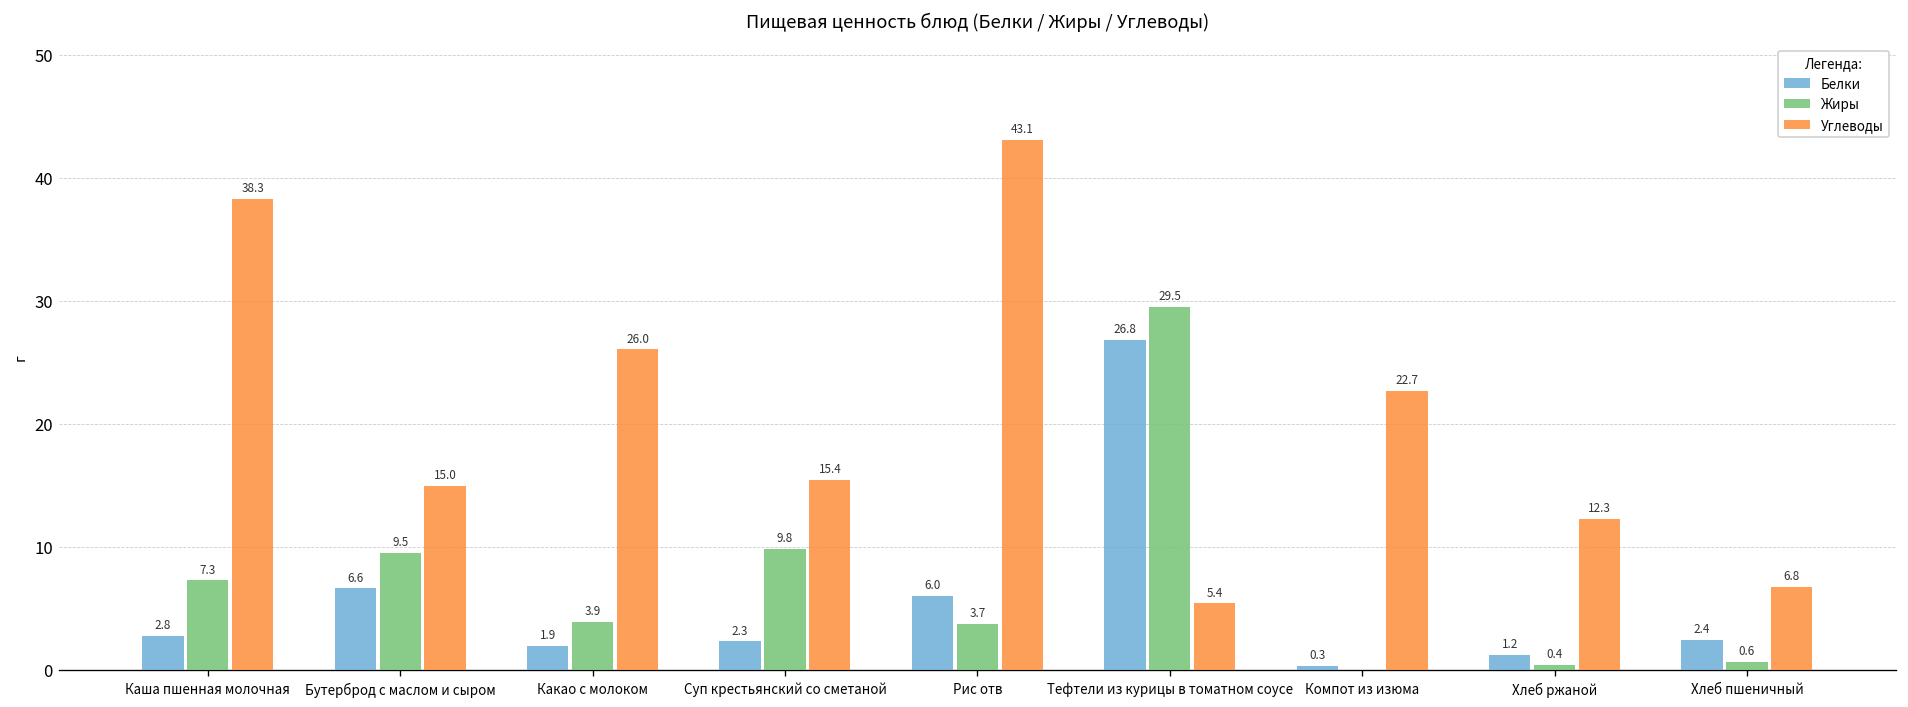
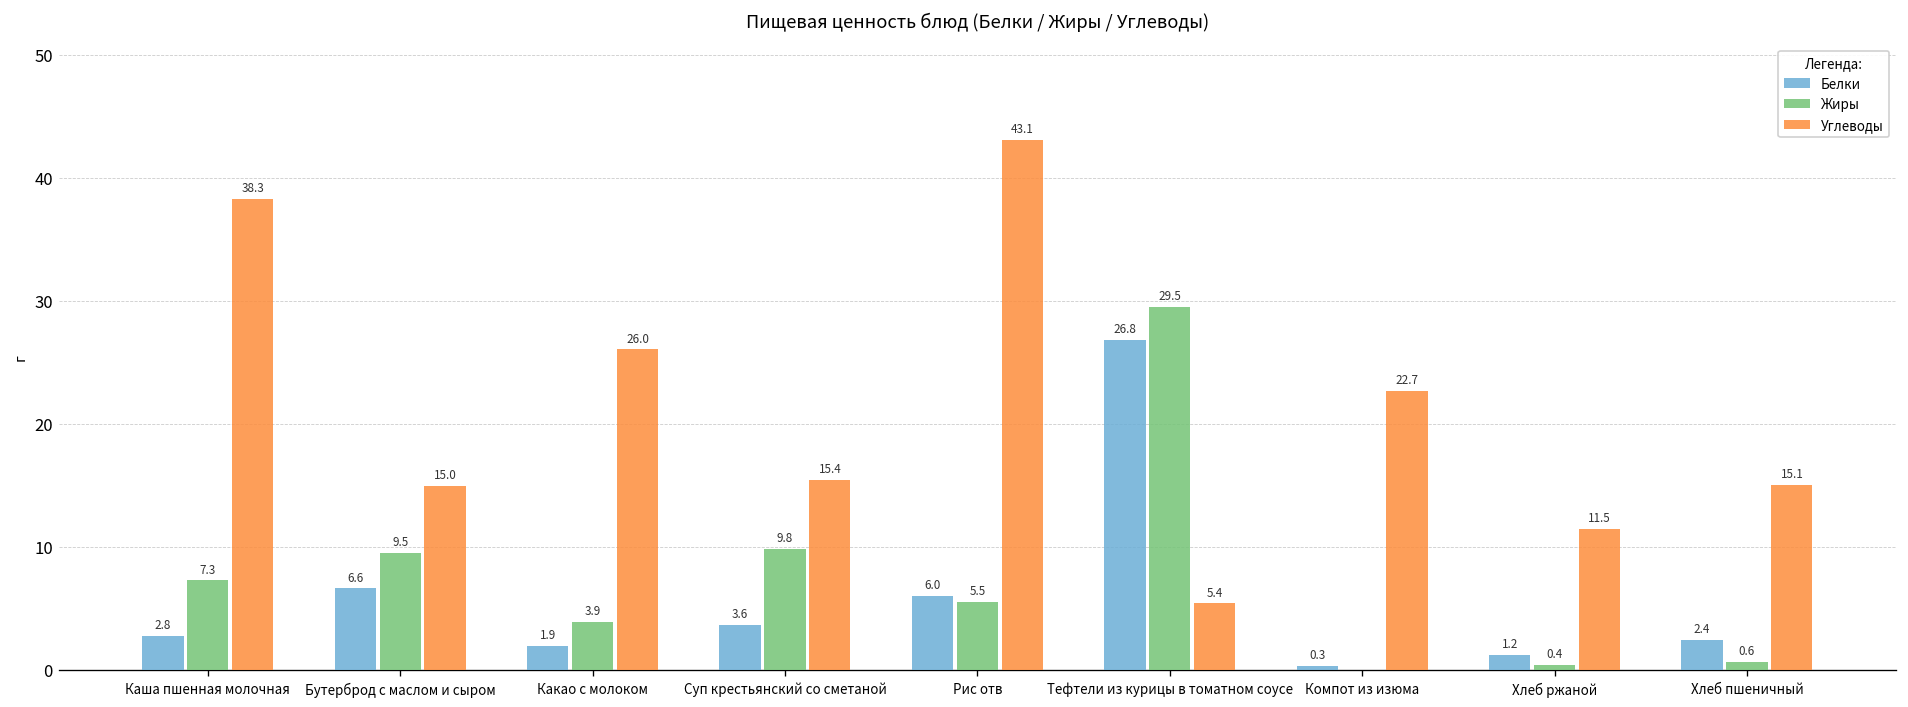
Белки, Суп крестьянский со сметаной: 2.3 -> 3.6
Жиры, Рис отв: 3.7 -> 5.5
Углеводы, Хлеб ржаной: 12.3 -> 11.5
Углеводы, Хлеб пшеничный: 6.8 -> 15.1
